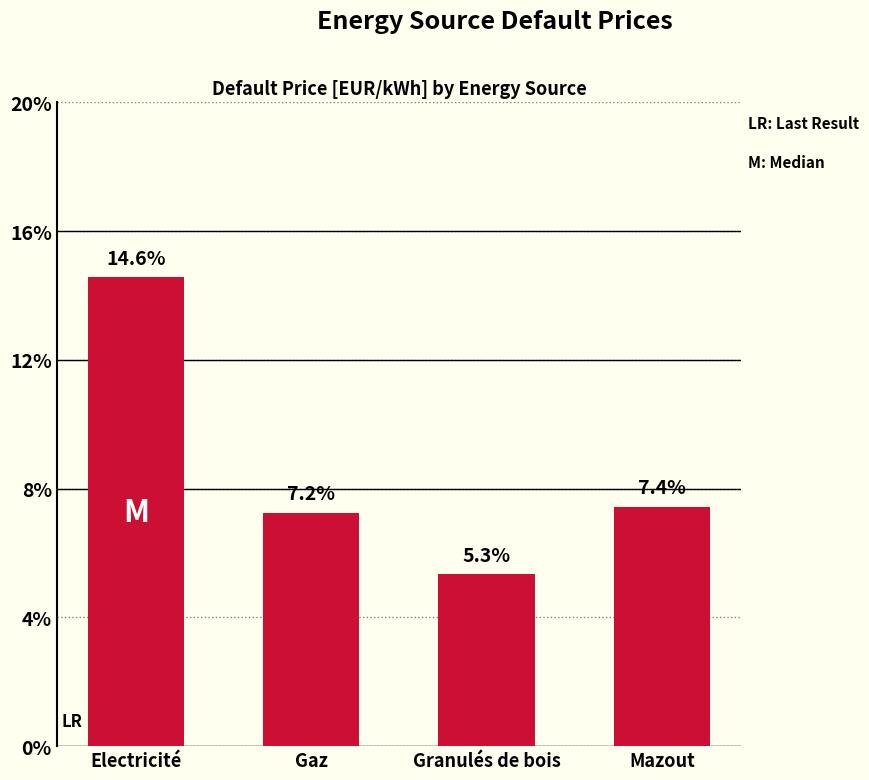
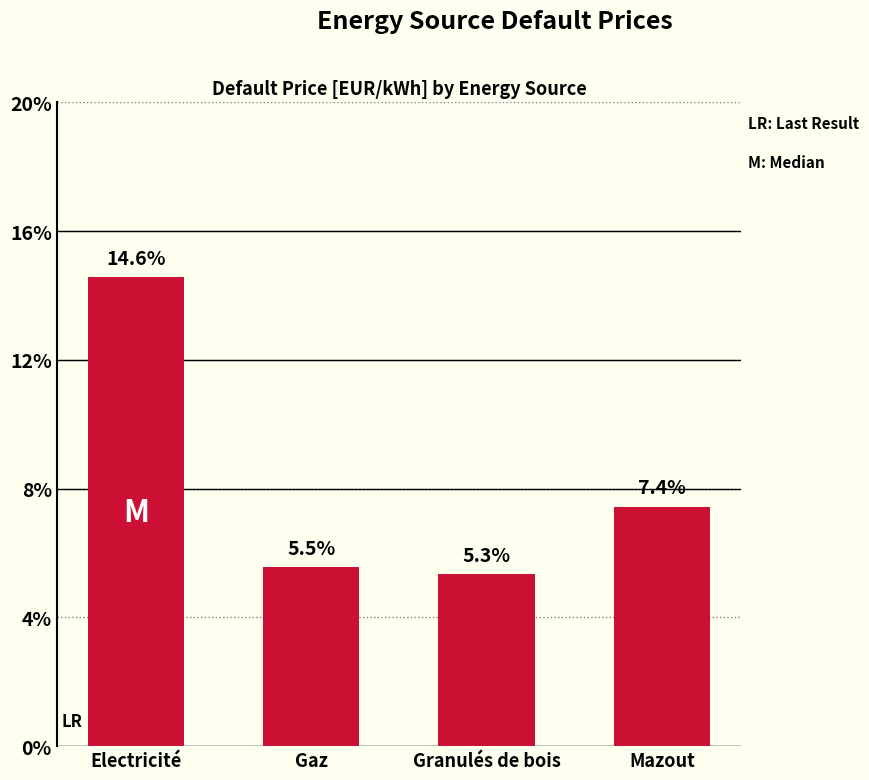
Gaz: 7.2% -> 5.5%
